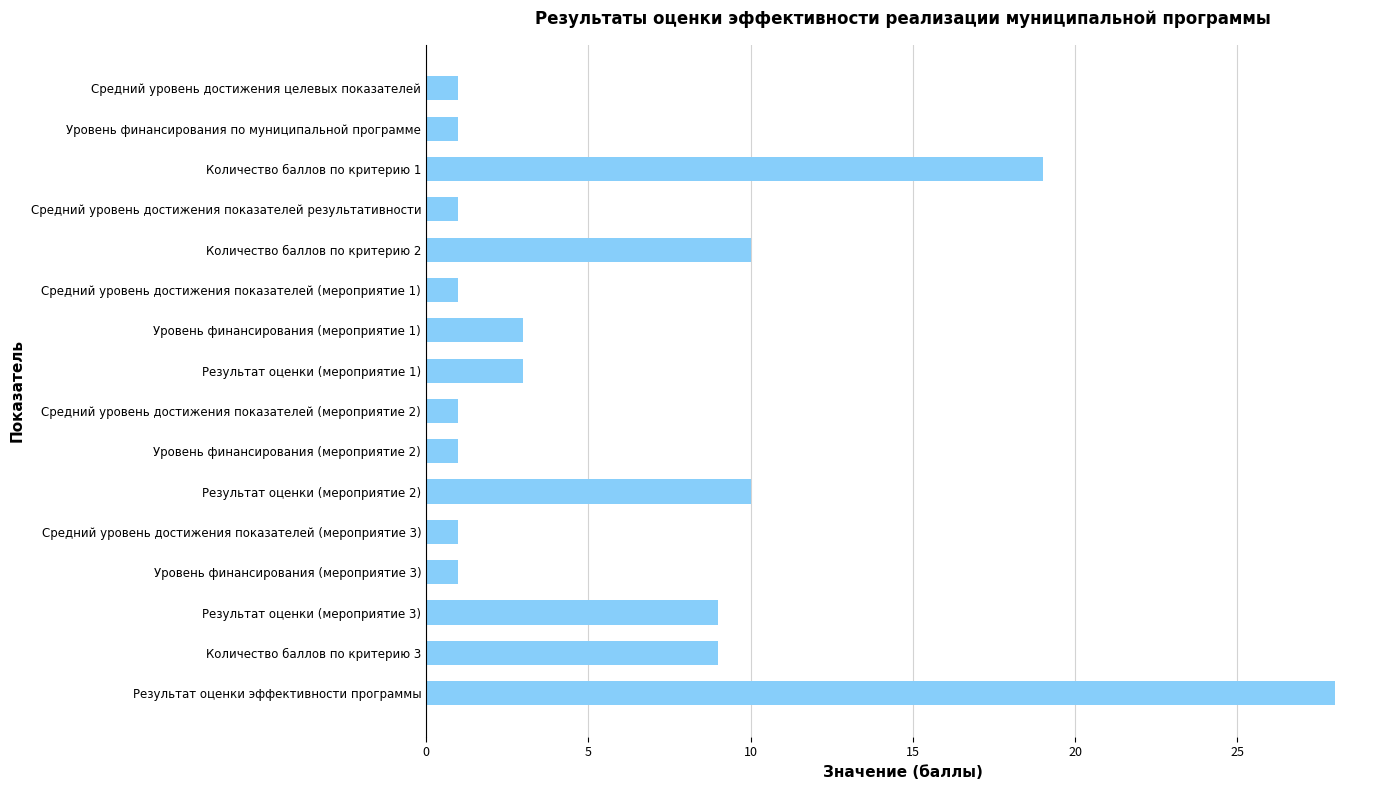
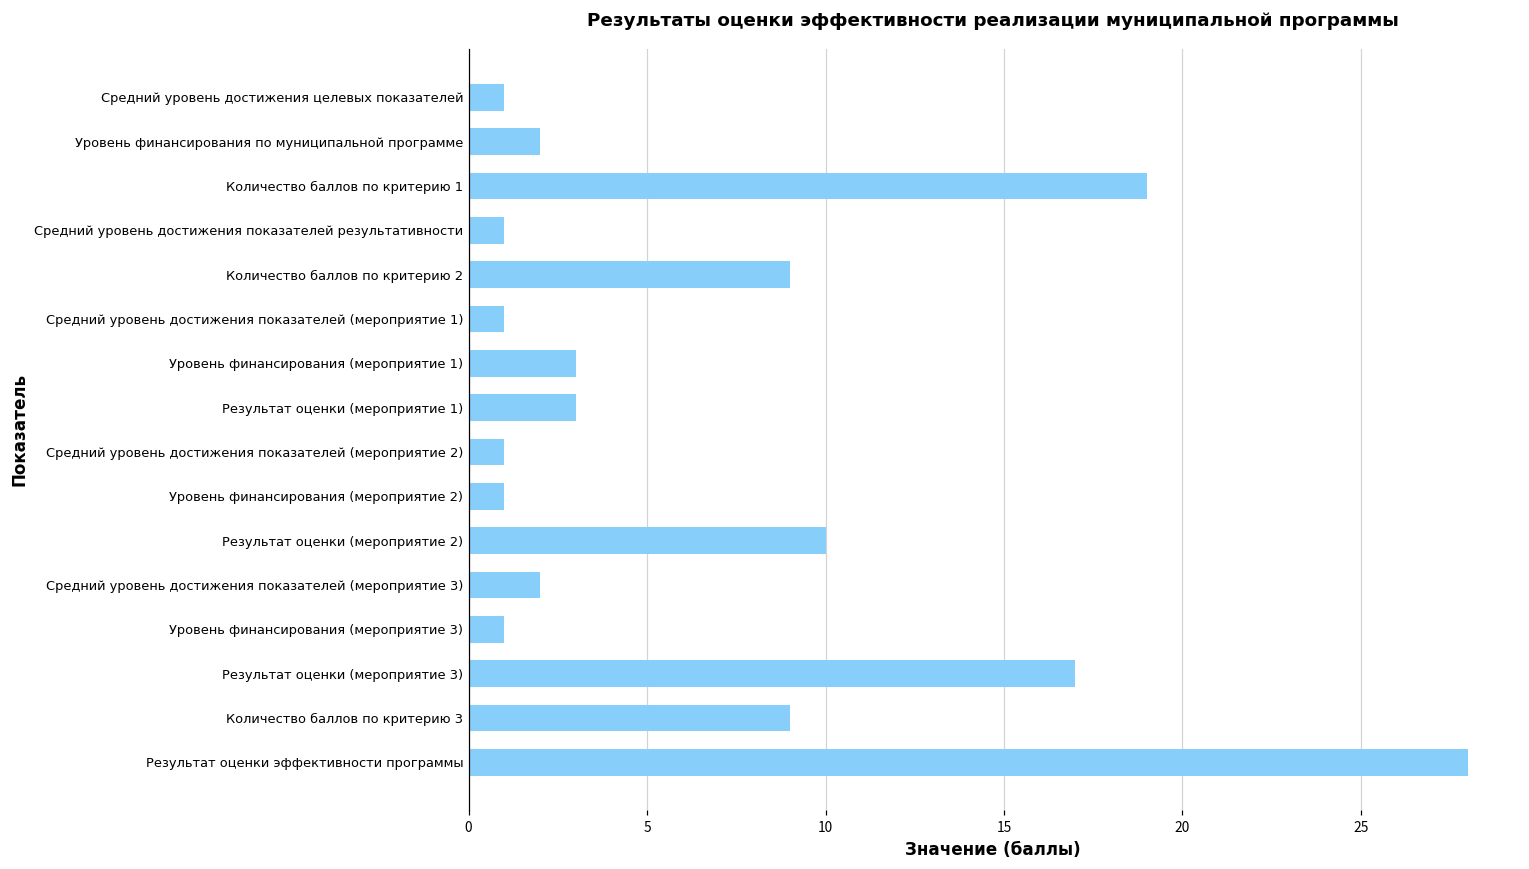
Уровень финансирования по муниципальной программе: 1 -> 2
Количество баллов по критерию 2: 10 -> 9
Средний уровень достижения показателей (мероприятие 3): 1 -> 2
Результат оценки (мероприятие 3): 9 -> 17
